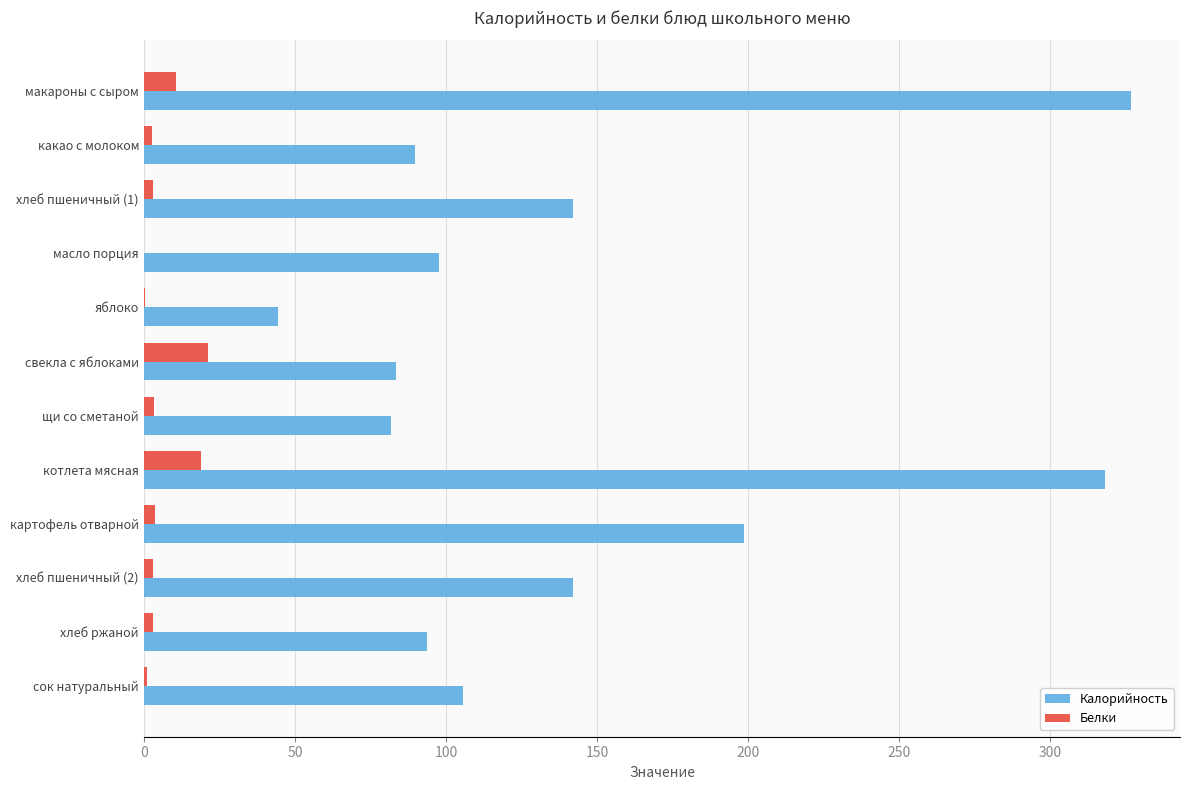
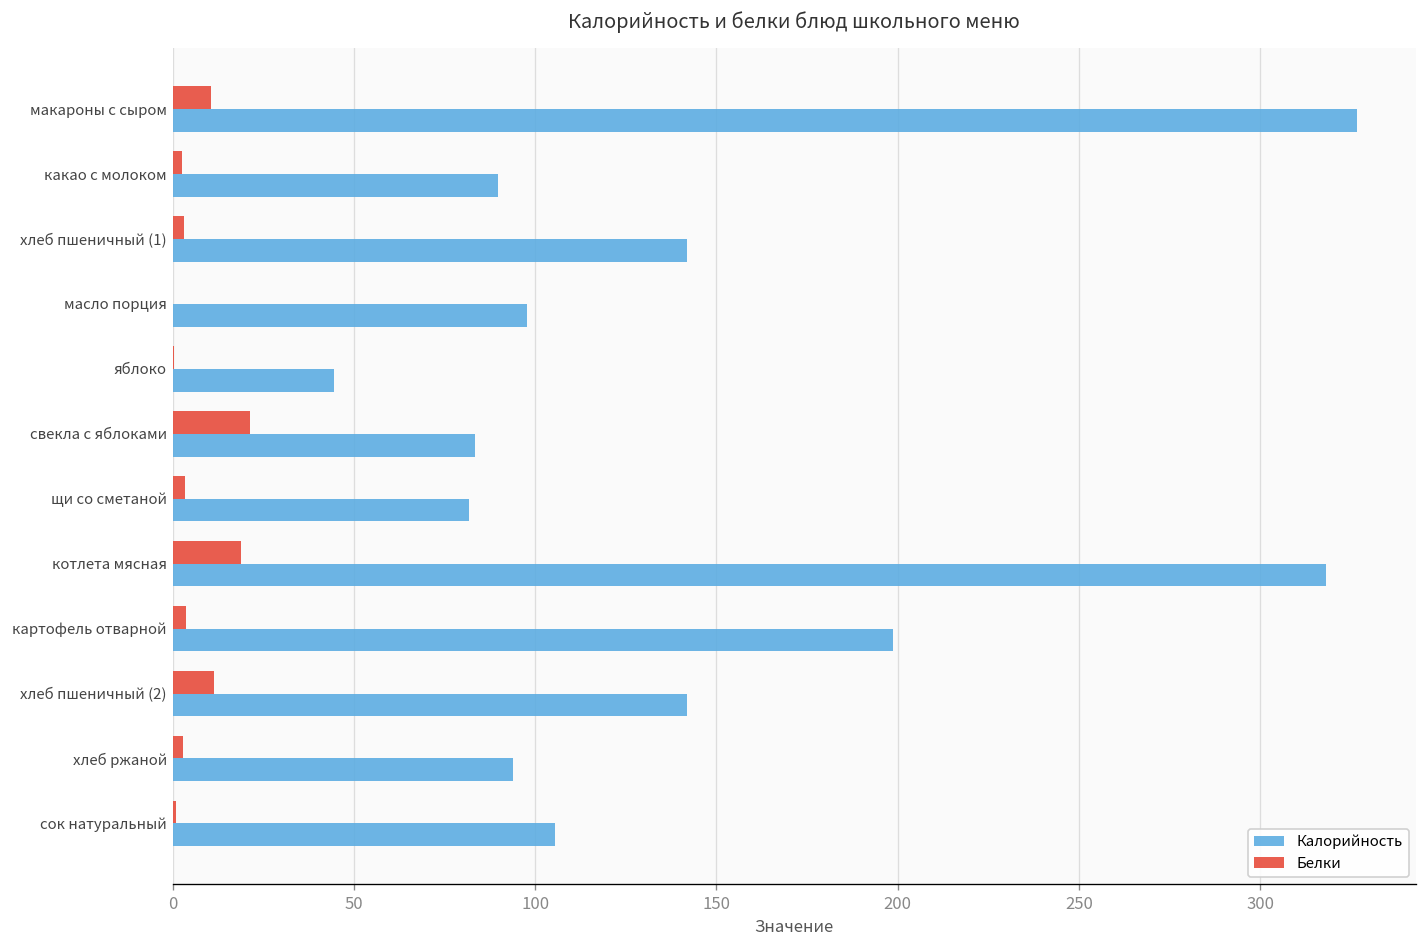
Белки, хлеб пшеничный (2): 3 -> 12
